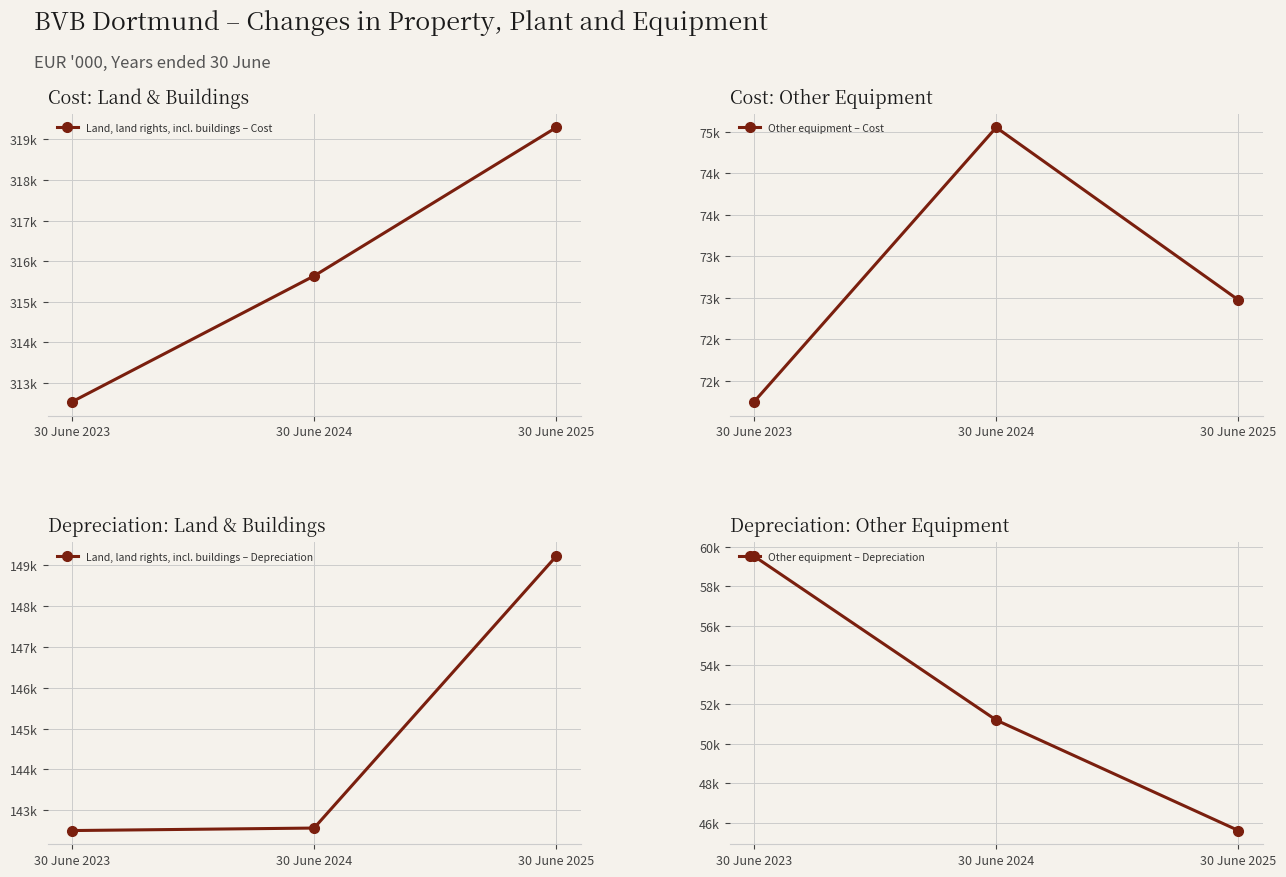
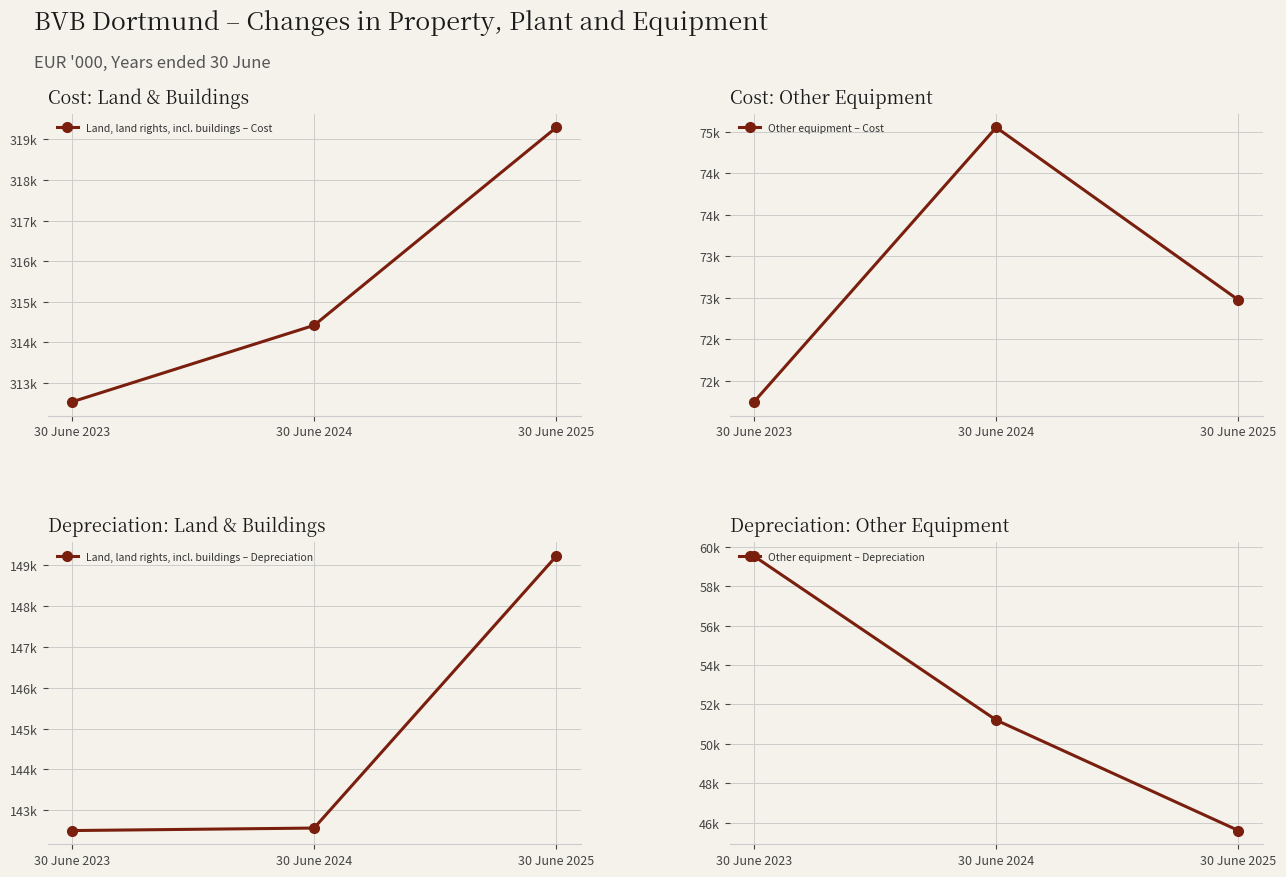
Cost: Land & Buildings, 30 June 2024: 315600 -> 314400
